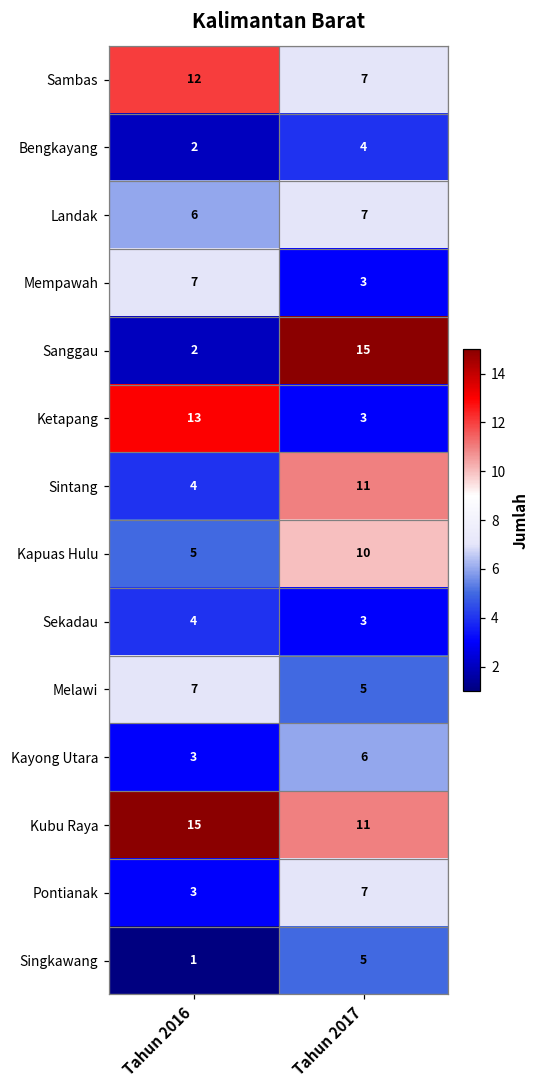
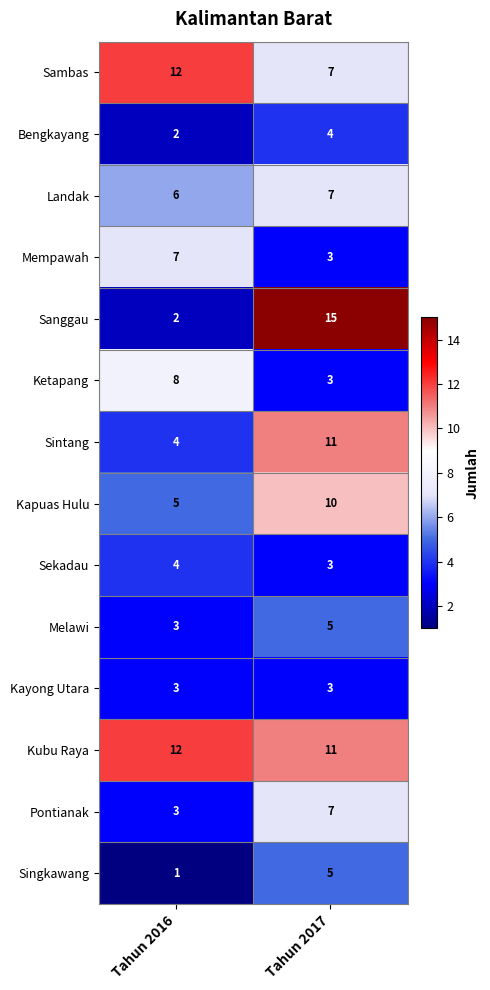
Ketapang, Tahun 2016: 13 -> 8
Melawi, Tahun 2016: 7 -> 3
Kayong Utara, Tahun 2017: 6 -> 3
Kubu Raya, Tahun 2016: 15 -> 12
